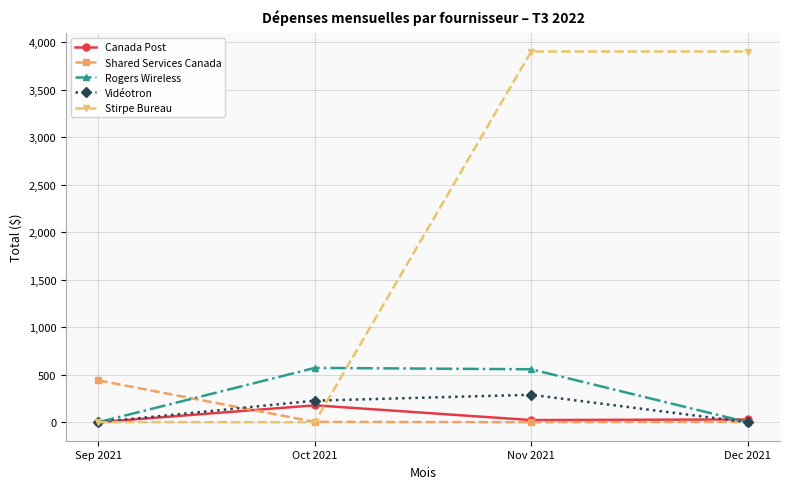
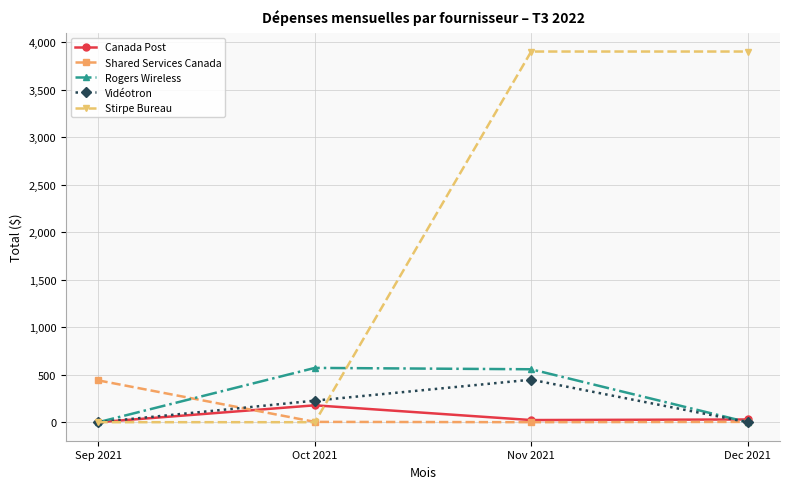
Vidéotron, Nov 2021: 300 -> 400
